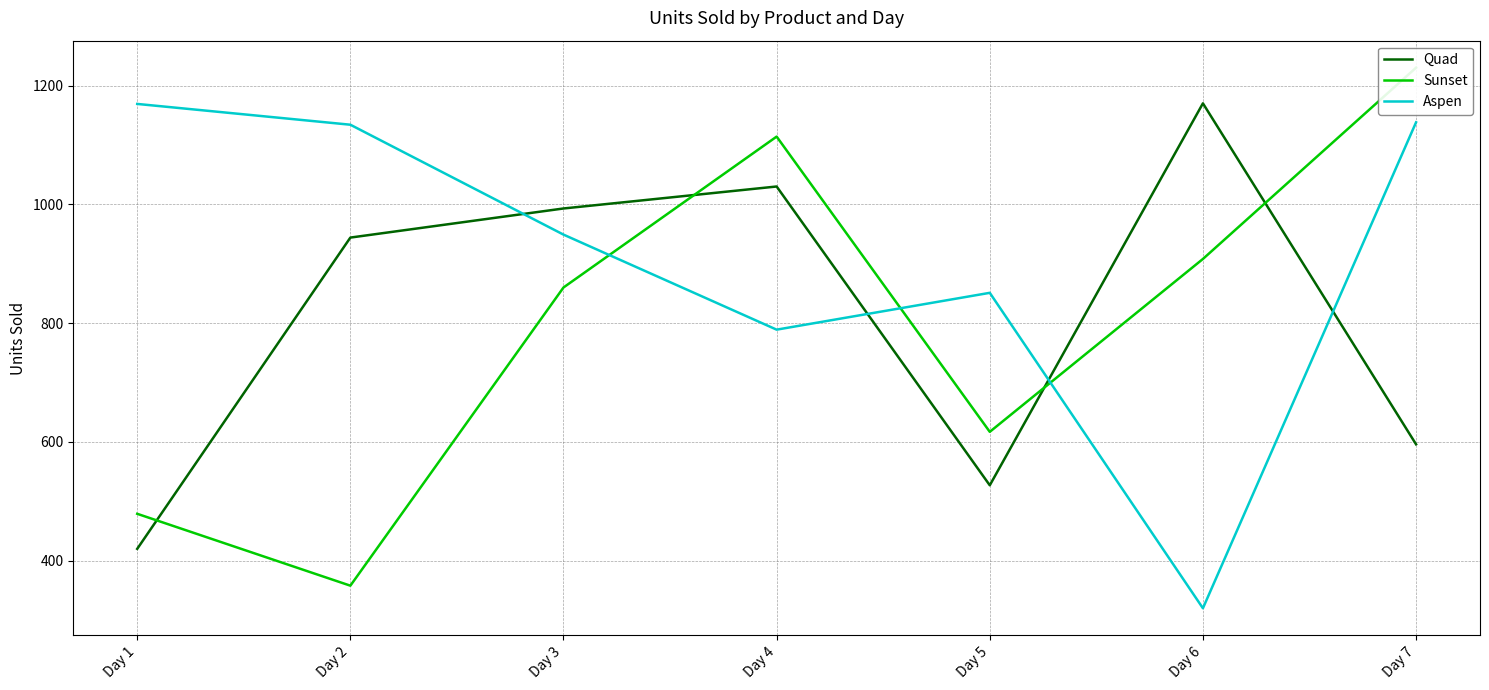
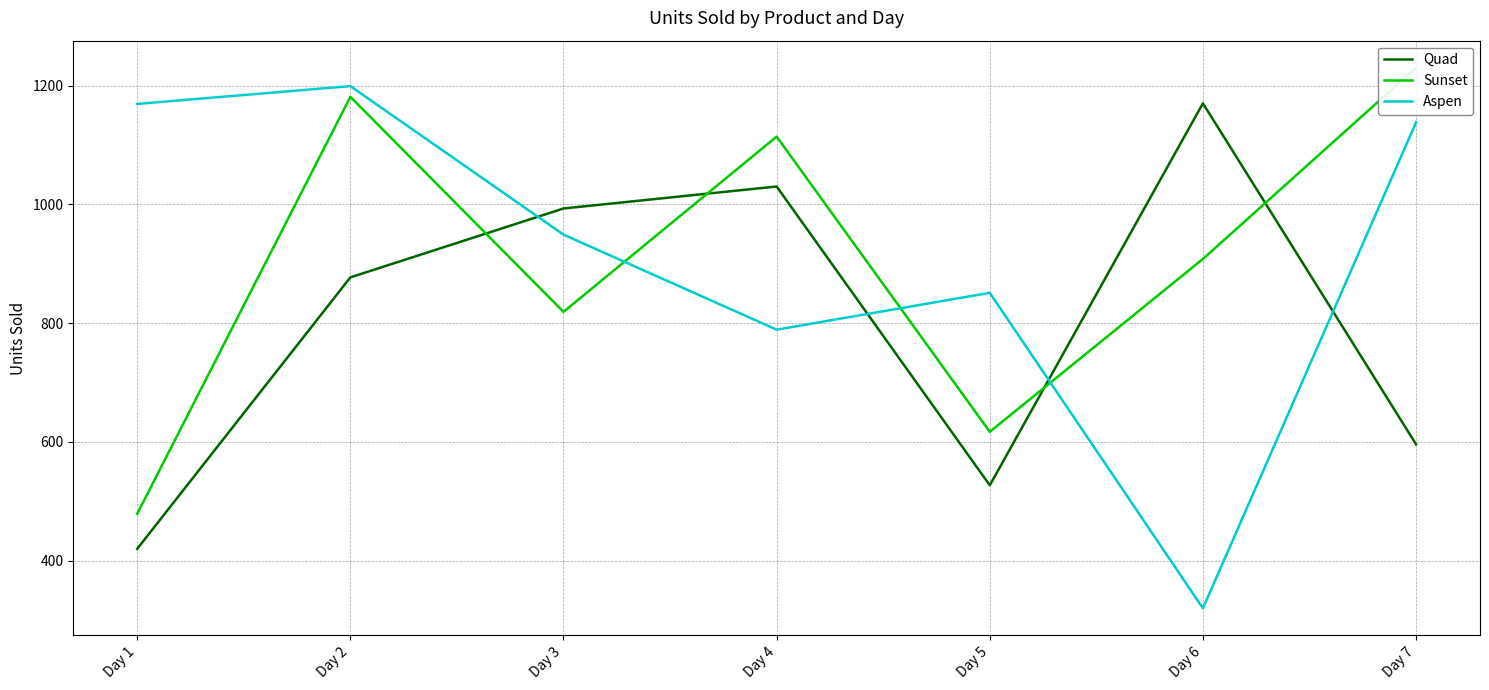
Quad, Day 2: 940 -> 880
Sunset, Day 2: 360 -> 1180
Aspen, Day 2: 1130 -> 1200
Sunset, Day 3: 860 -> 820
